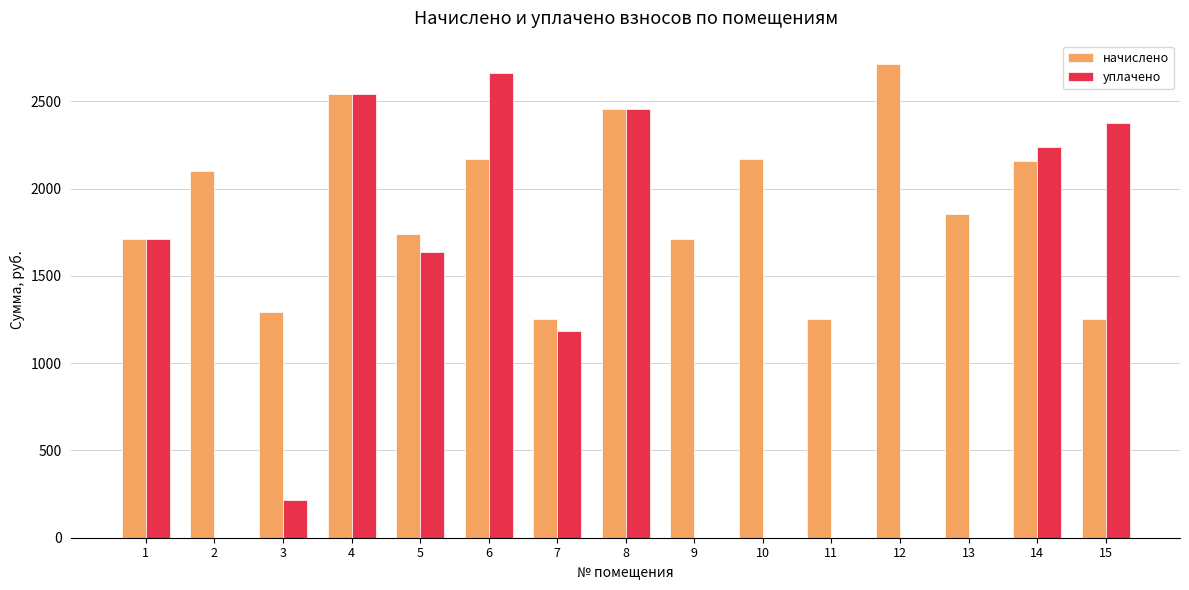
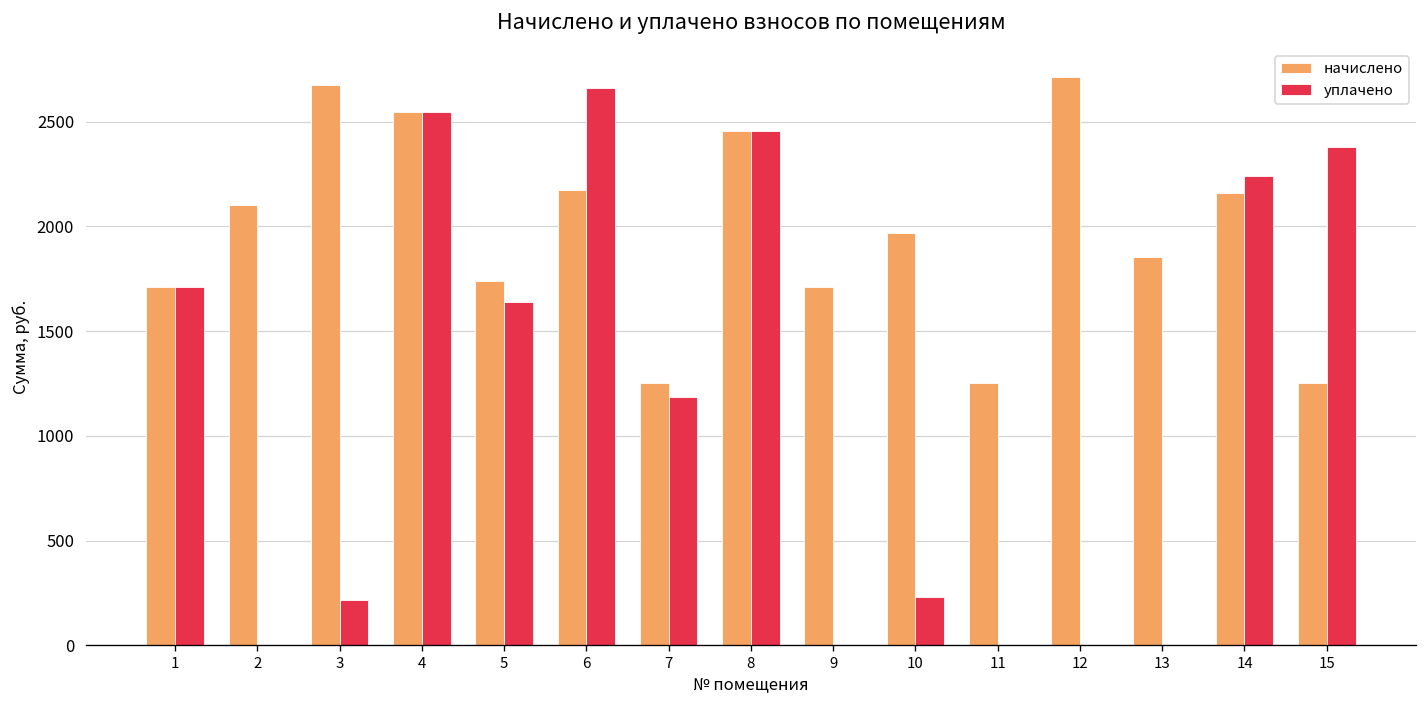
начислено, 3: 1300 -> 2670
начислено, 10: 2170 -> 1970
уплачено, 10: 0 -> 230
